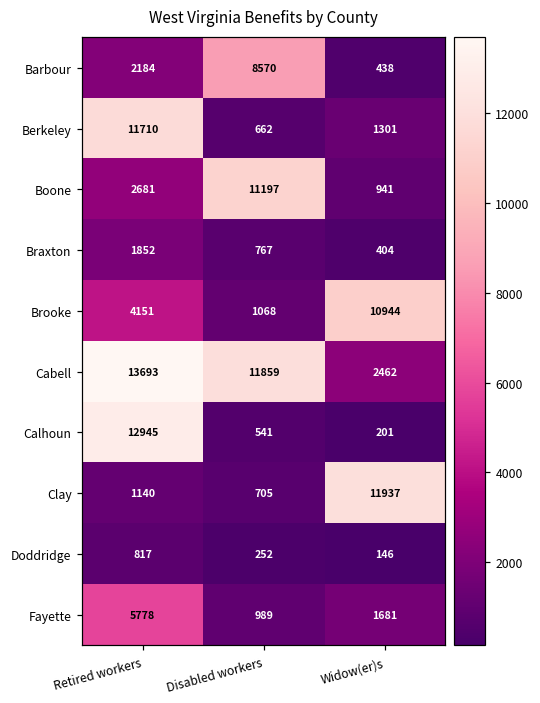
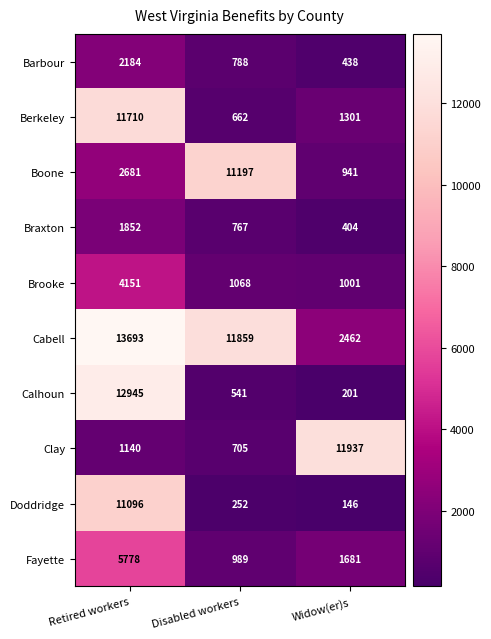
Barbour, Disabled workers: 8570 -> 788
Brooke, Widow(er)s: 10944 -> 1001
Doddridge, Retired workers: 817 -> 11096
